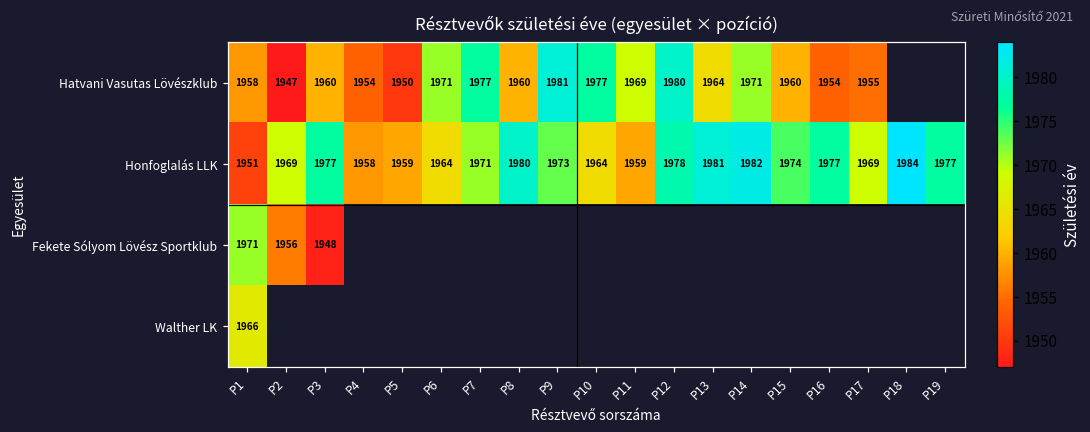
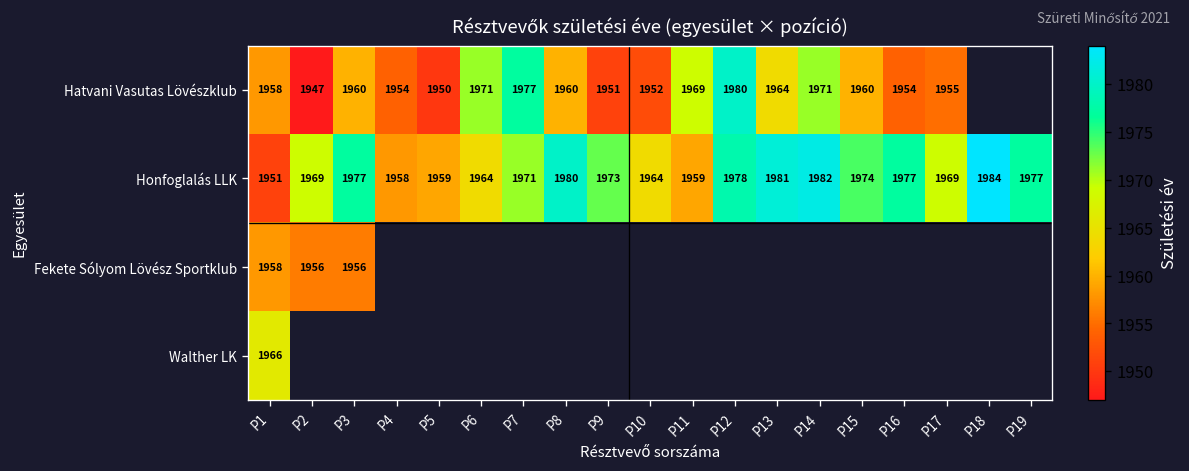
Hatvani Vasutas Lövészklub, P9: 1981 -> 1951
Hatvani Vasutas Lövészklub, P10: 1977 -> 1952
Fekete Sólyom Lövész Sportklub, P1: 1971 -> 1958
Fekete Sólyom Lövész Sportklub, P3: 1948 -> 1956
